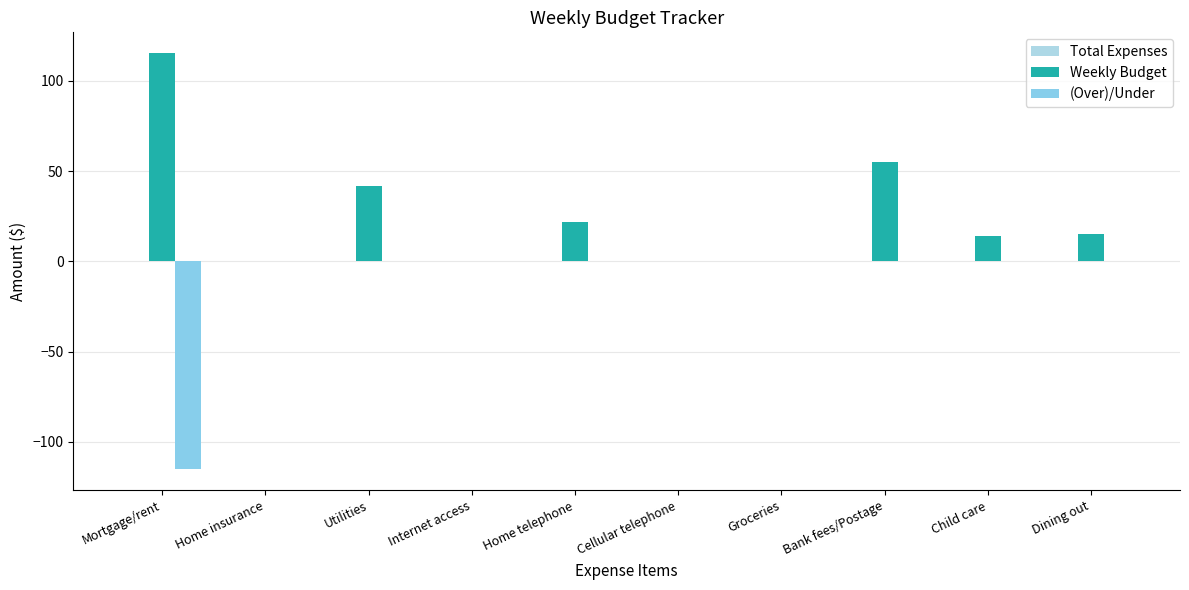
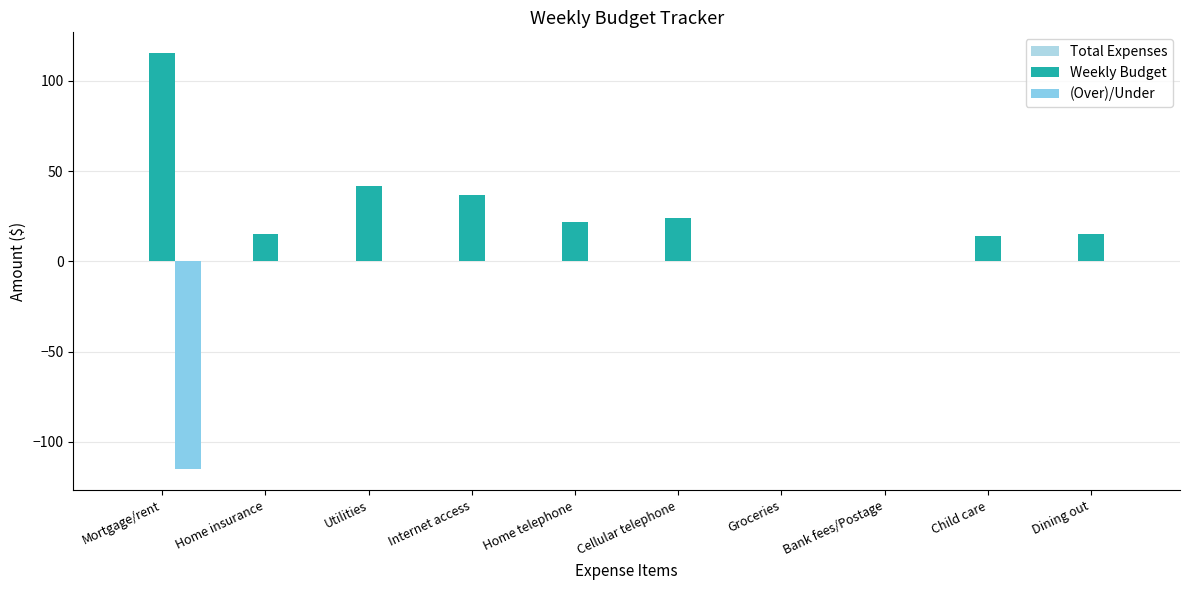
Weekly Budget, Home insurance: 0 -> 15
Weekly Budget, Internet access: 0 -> 37
Weekly Budget, Cellular telephone: 0 -> 24
Weekly Budget, Bank fees/Postage: 55 -> 0
